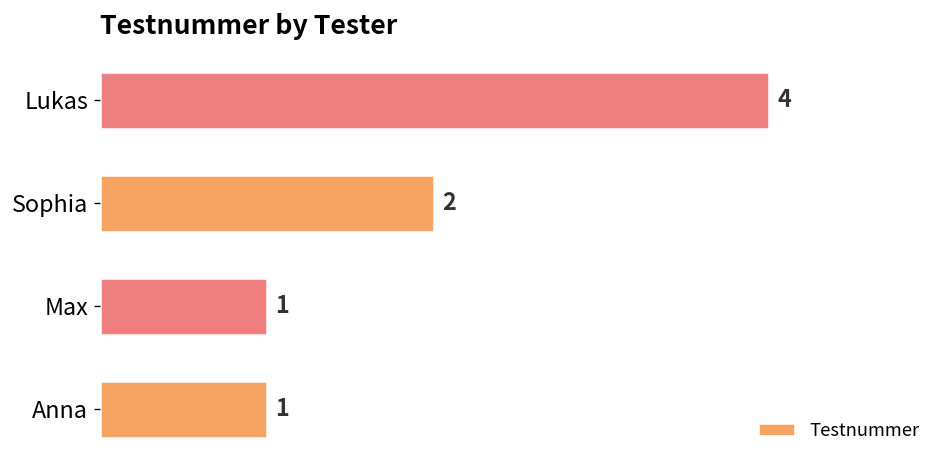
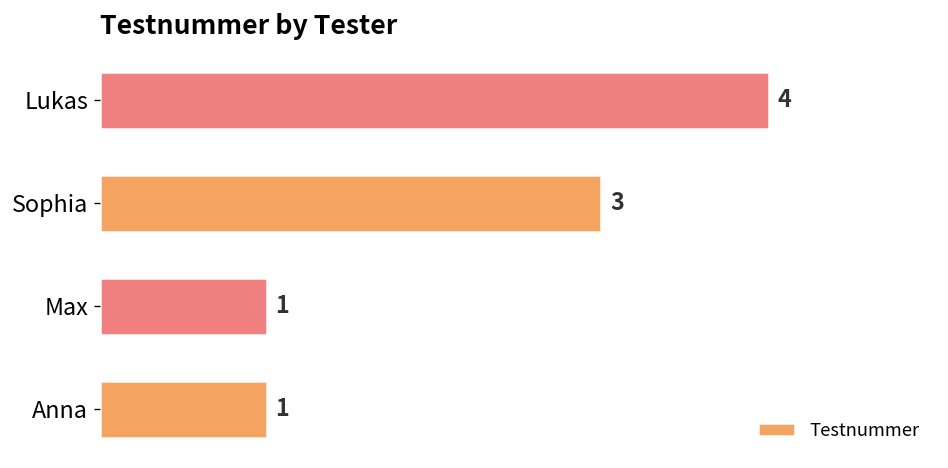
Sophia: 2 -> 3
